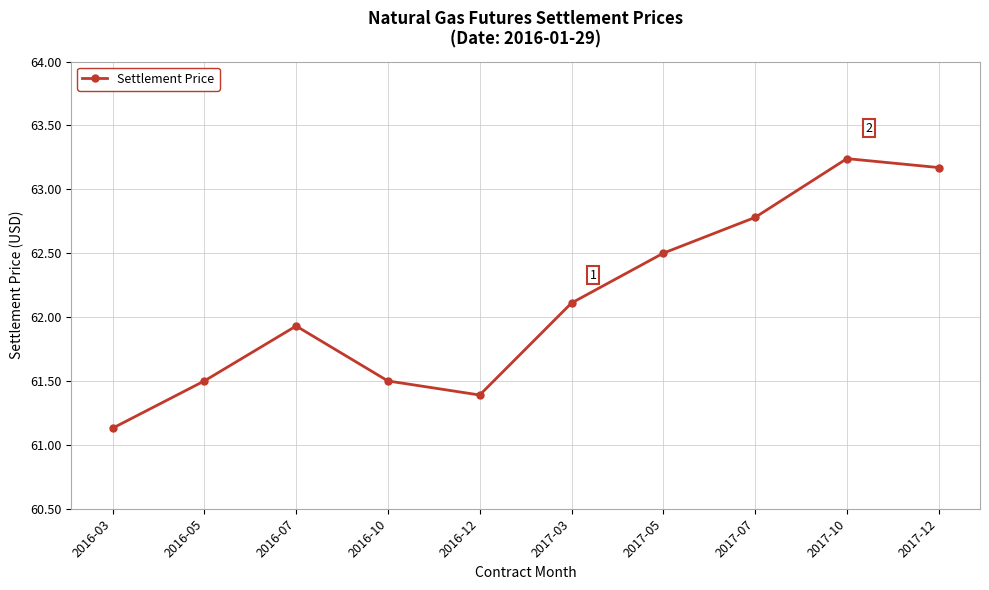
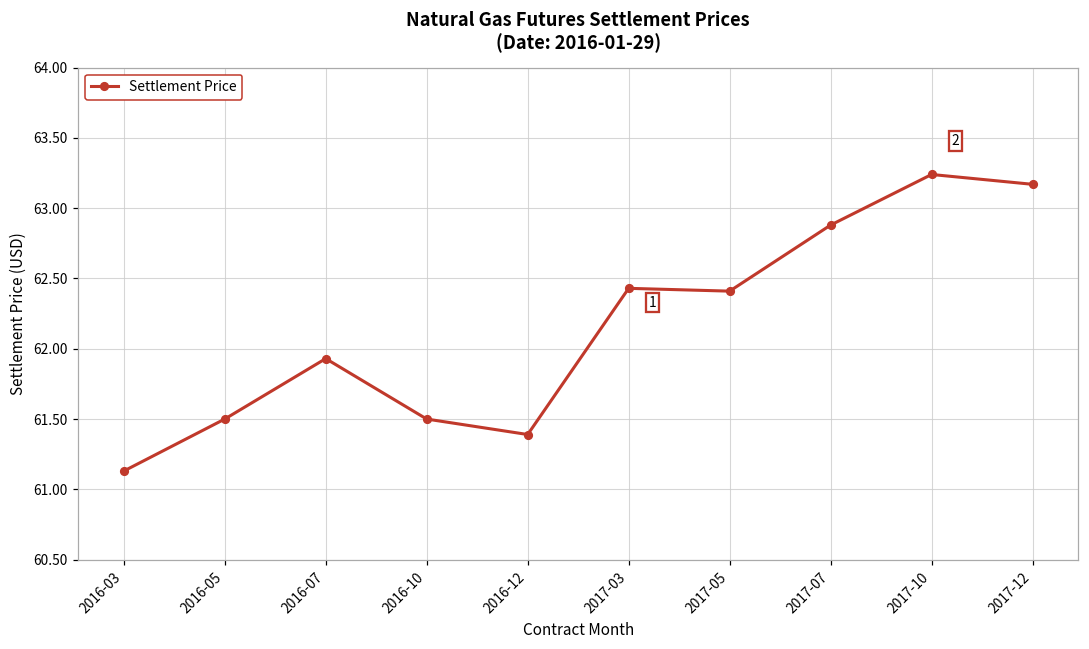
2017-03: 62.11 -> 62.43
2017-05: 62.50 -> 62.41
2017-07: 62.78 -> 62.88
